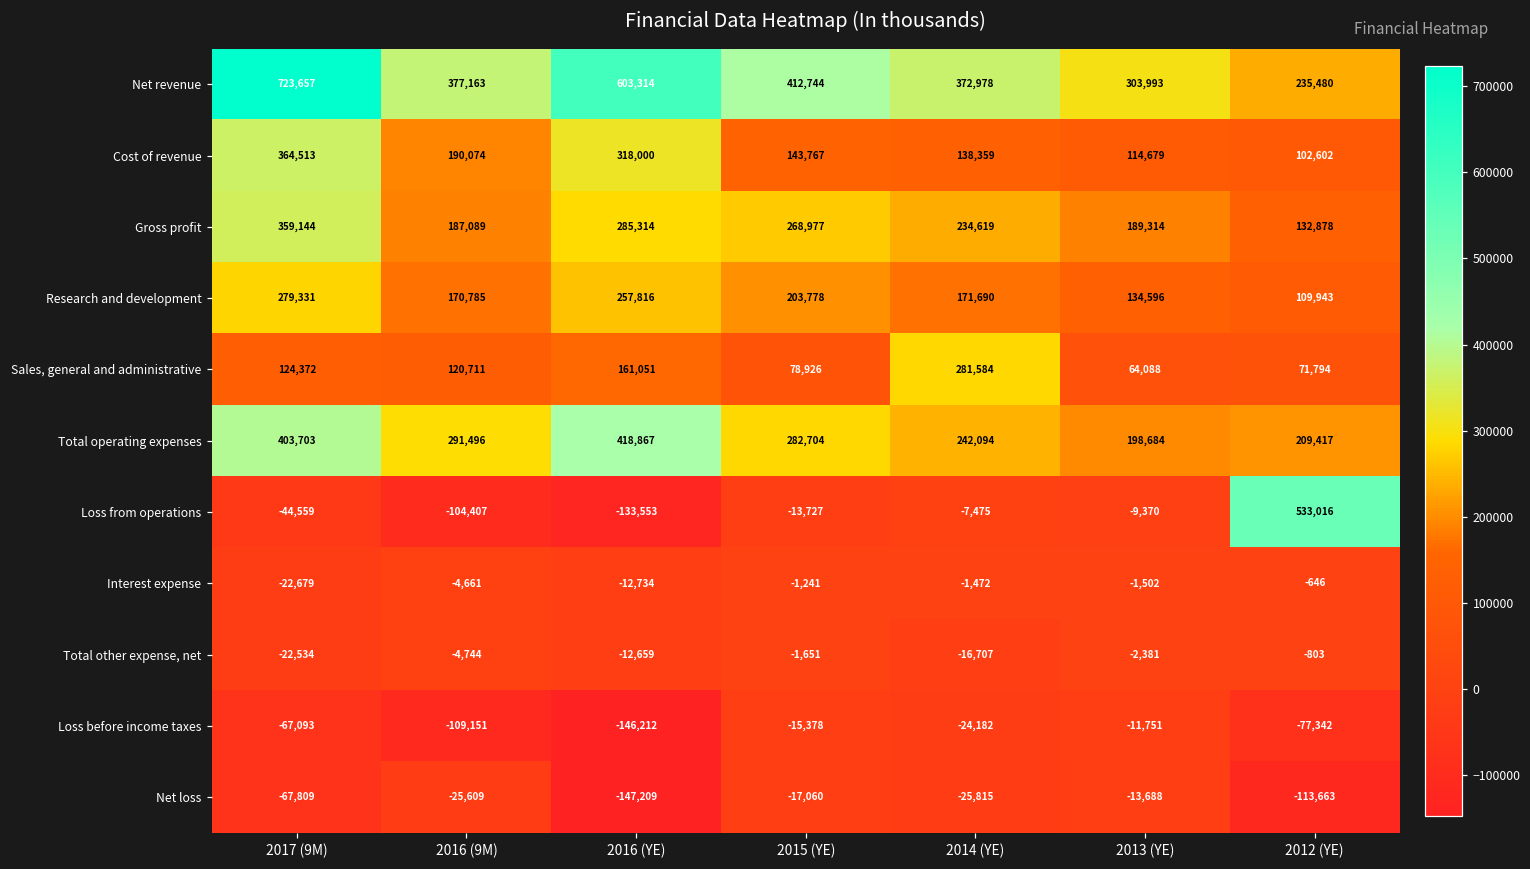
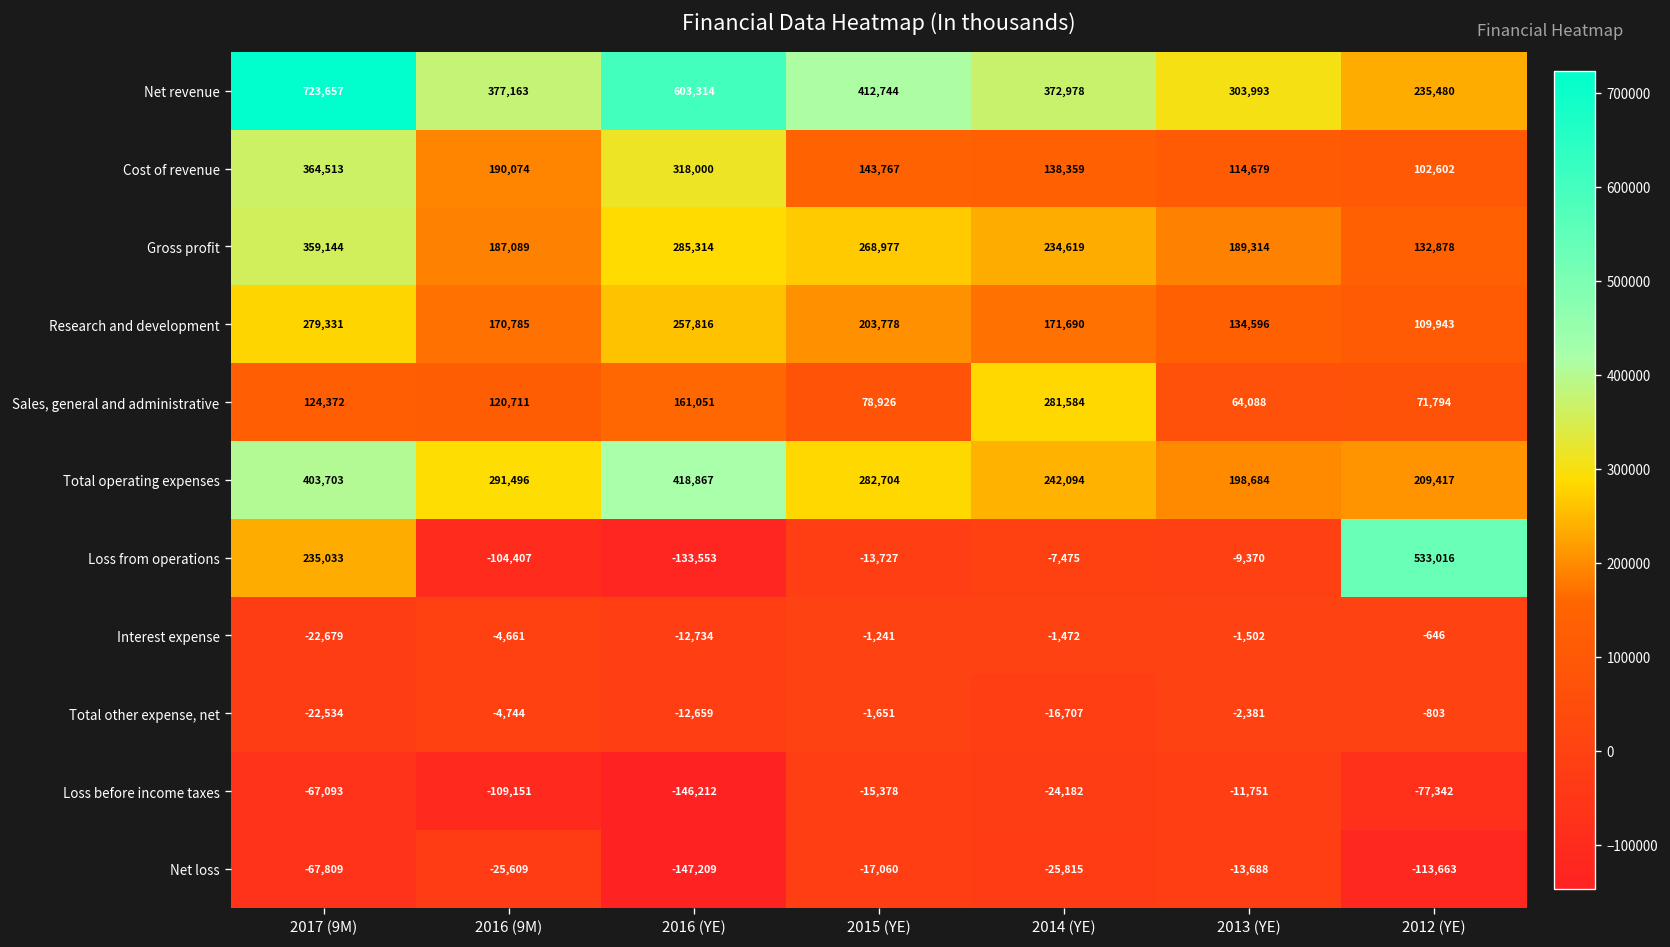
Loss from operations, 2017 (9M): -44,559 -> 235,033
